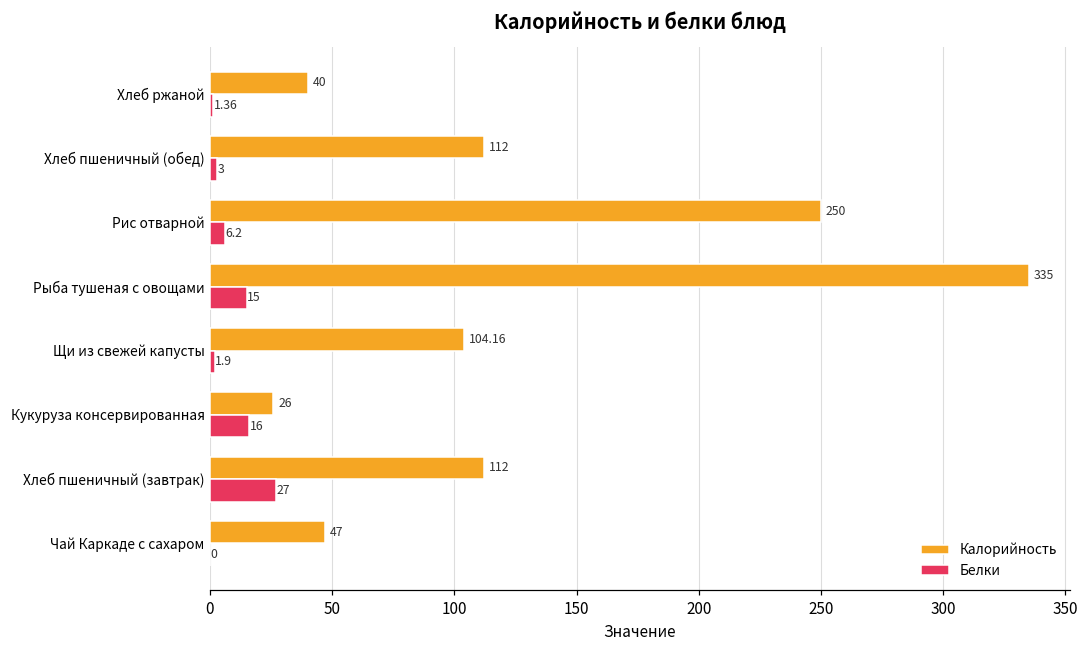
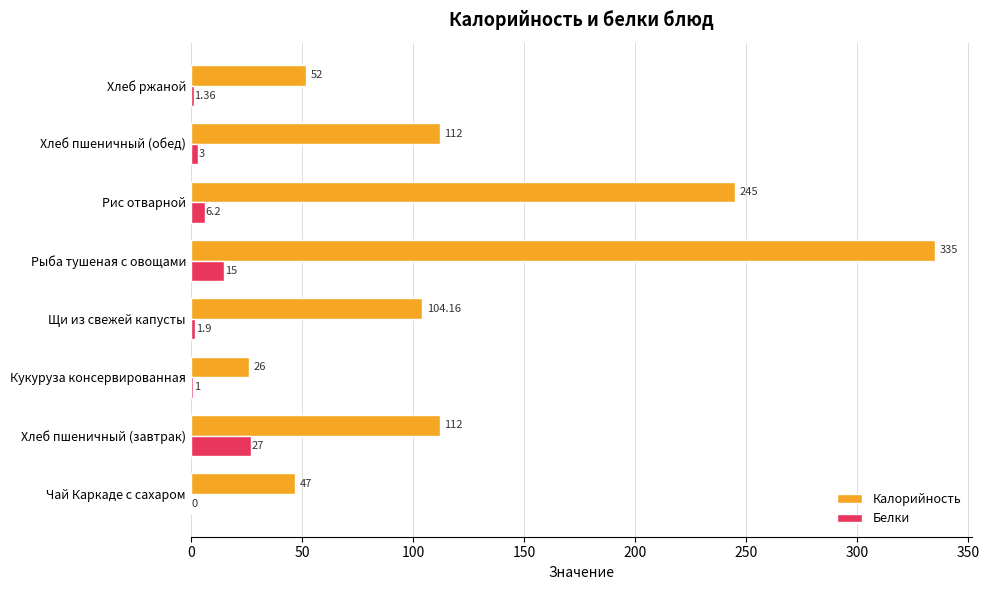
Калорийность, Хлеб ржаной: 40 -> 52
Калорийность, Рис отварной: 250 -> 245
Белки, Кукуруза консервированная: 16 -> 1
